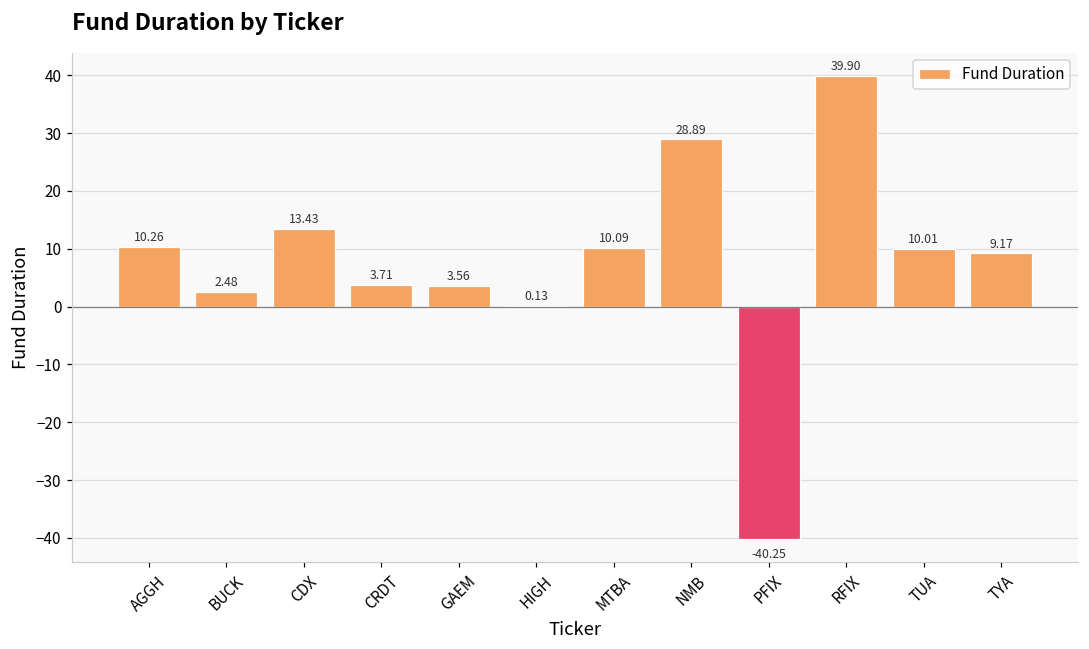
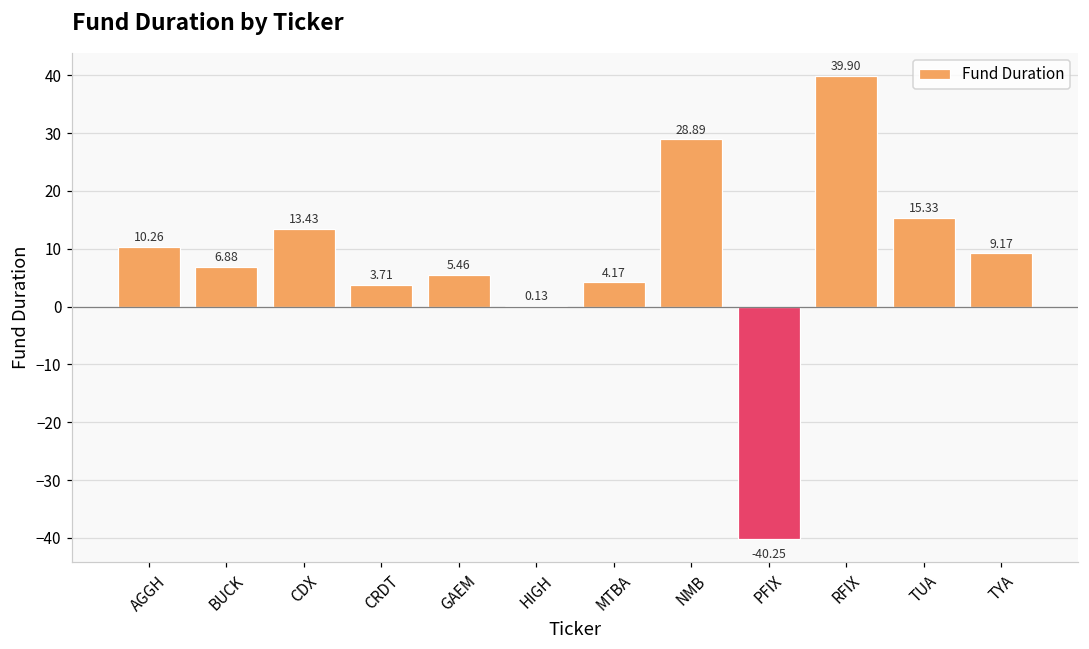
BUCK: 2.48 -> 6.88
GAEM: 3.56 -> 5.46
MTBA: 10.09 -> 4.17
TUA: 10.01 -> 15.33
